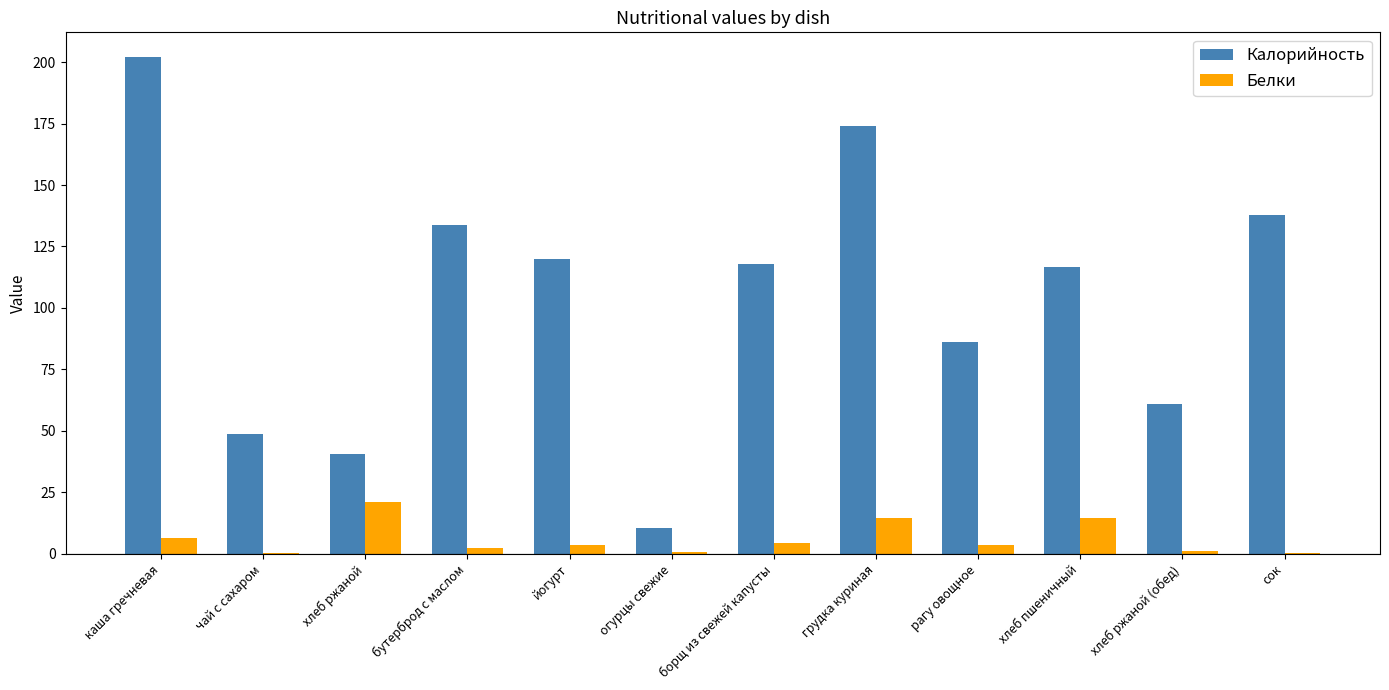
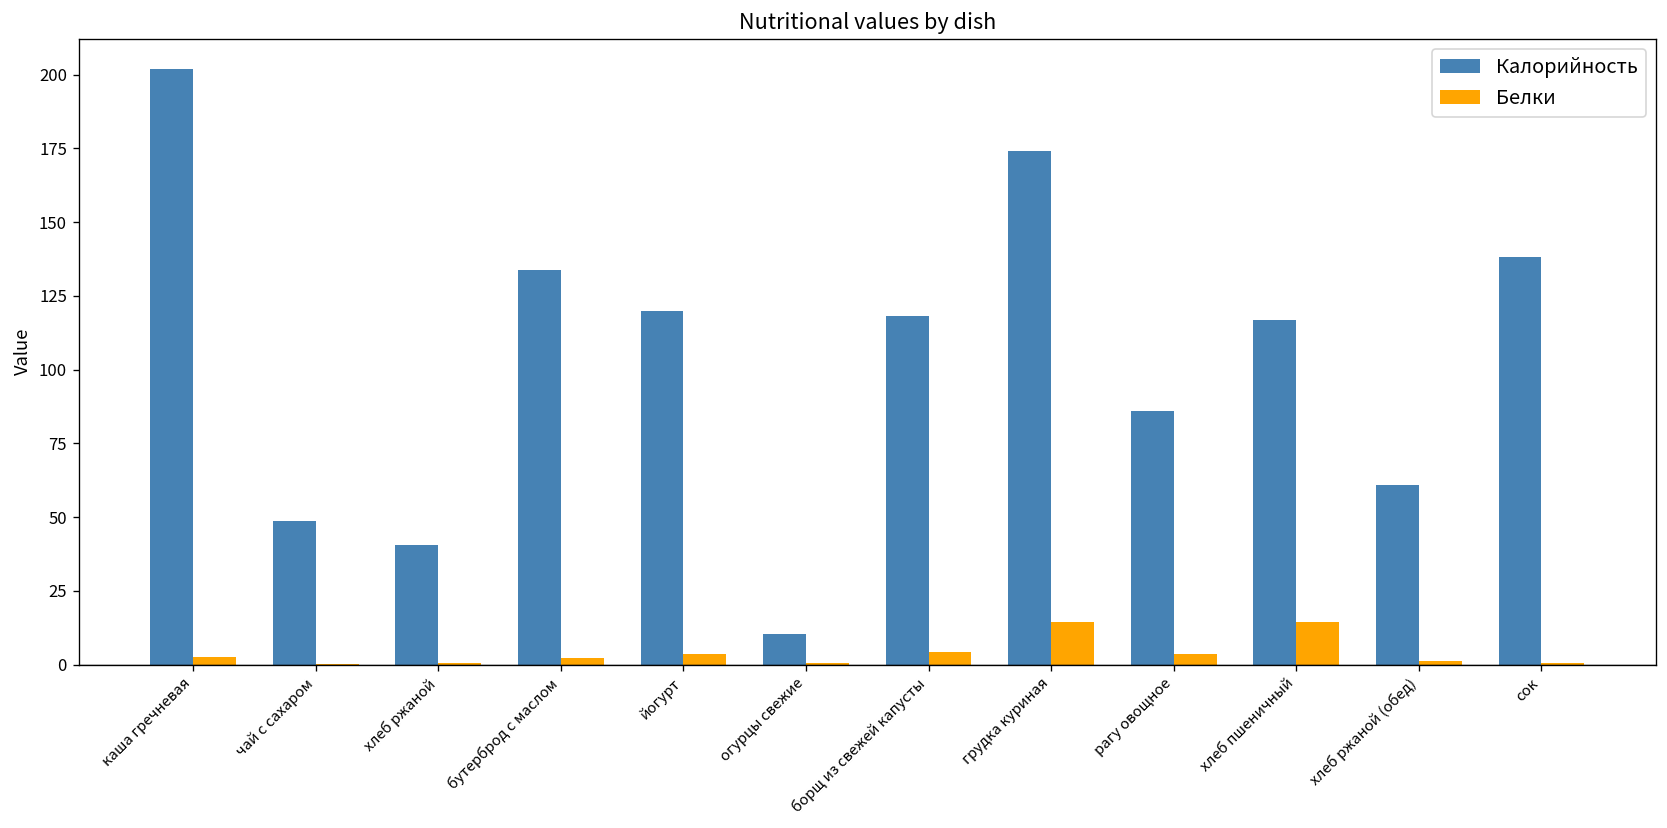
Белки, каша гречневая: 7 -> 3
Белки, хлеб ржаной: 21 -> 1
